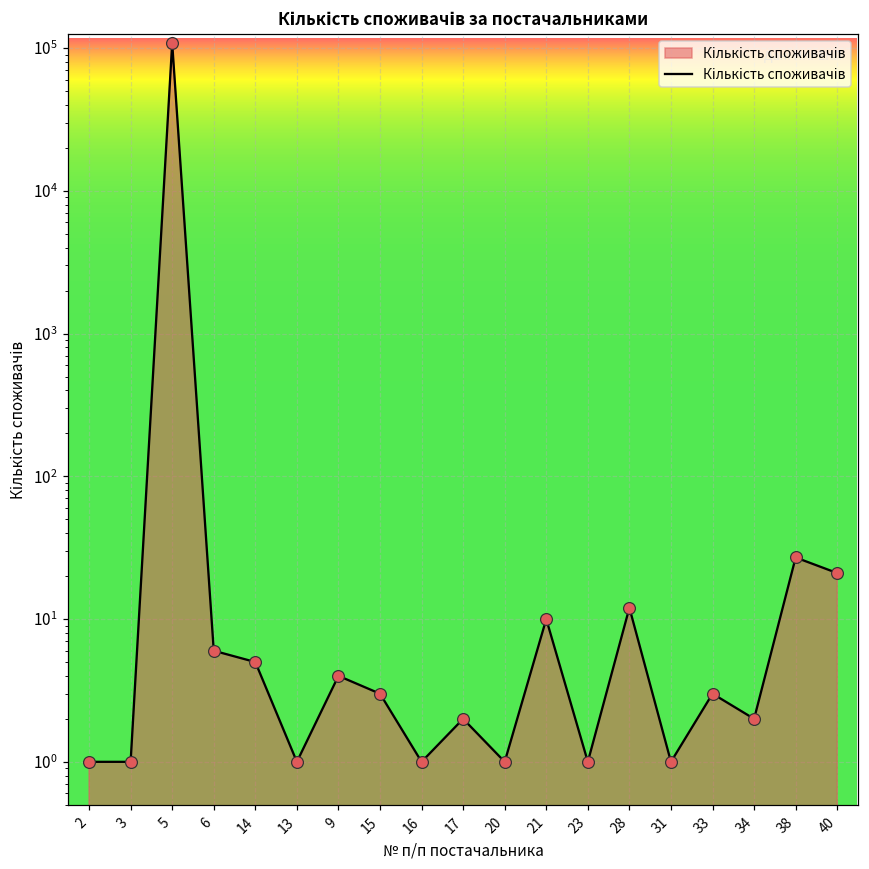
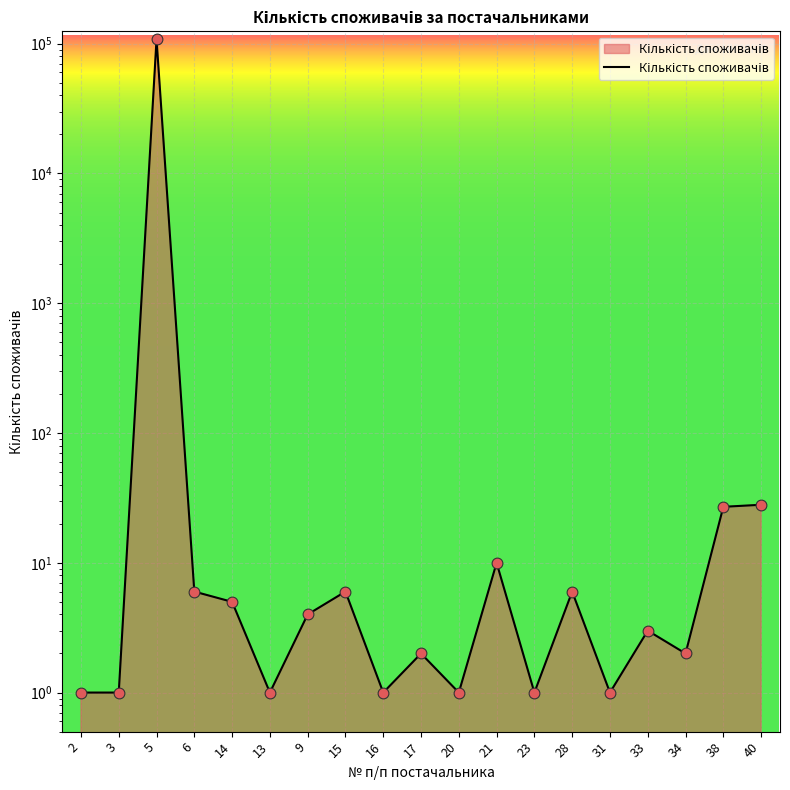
15: 3 -> 6
28: 12 -> 6
40: 21 -> 28
